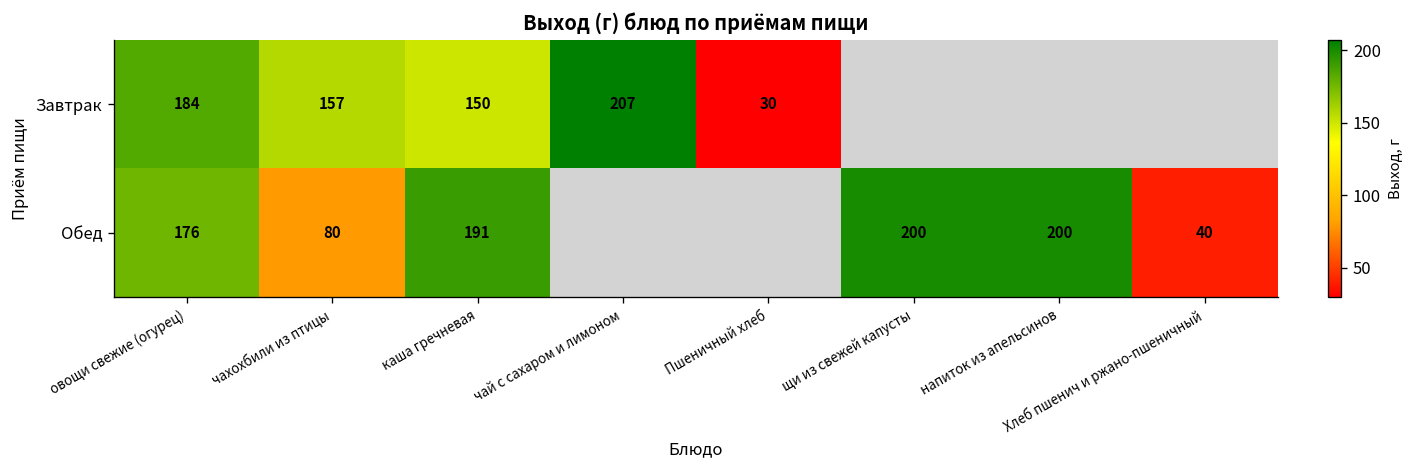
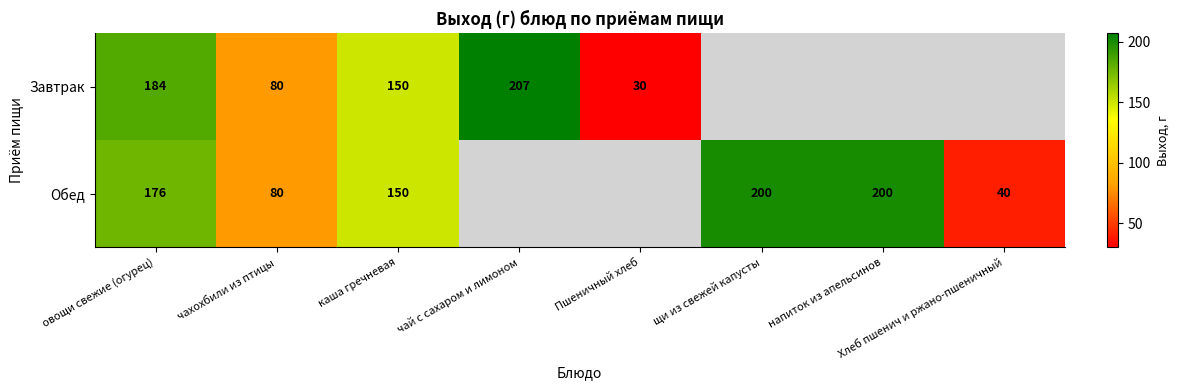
Завтрак, чахохбили из птицы: 157 -> 80
Обед, каша гречневая: 191 -> 150
